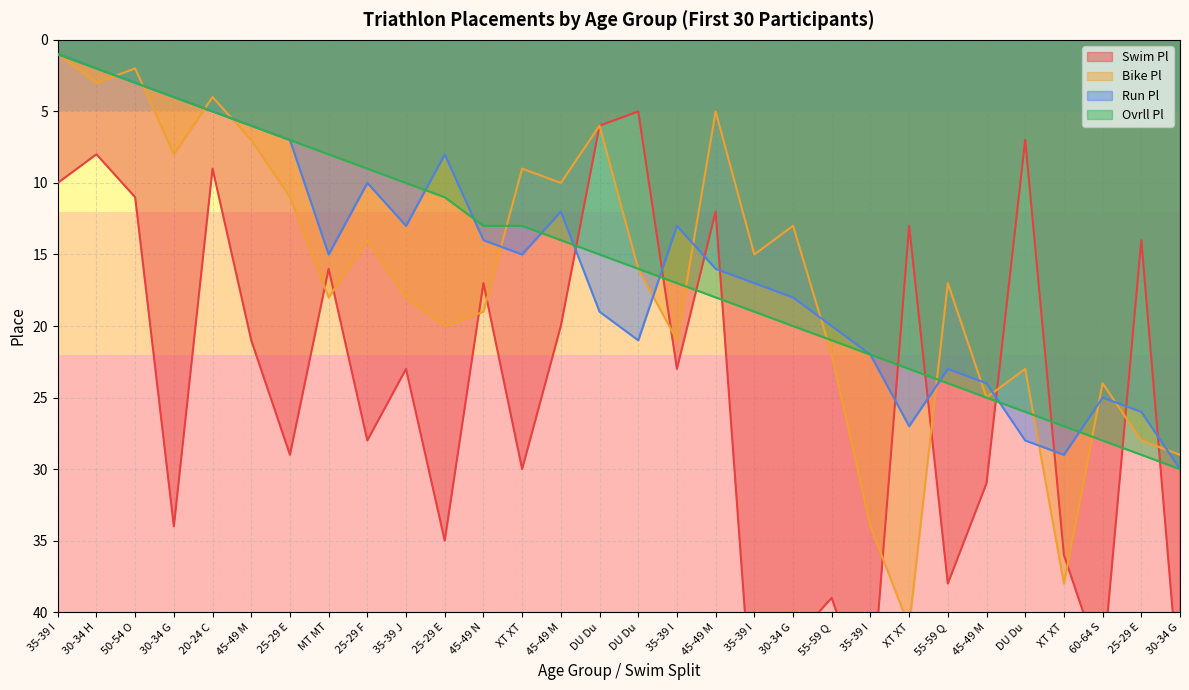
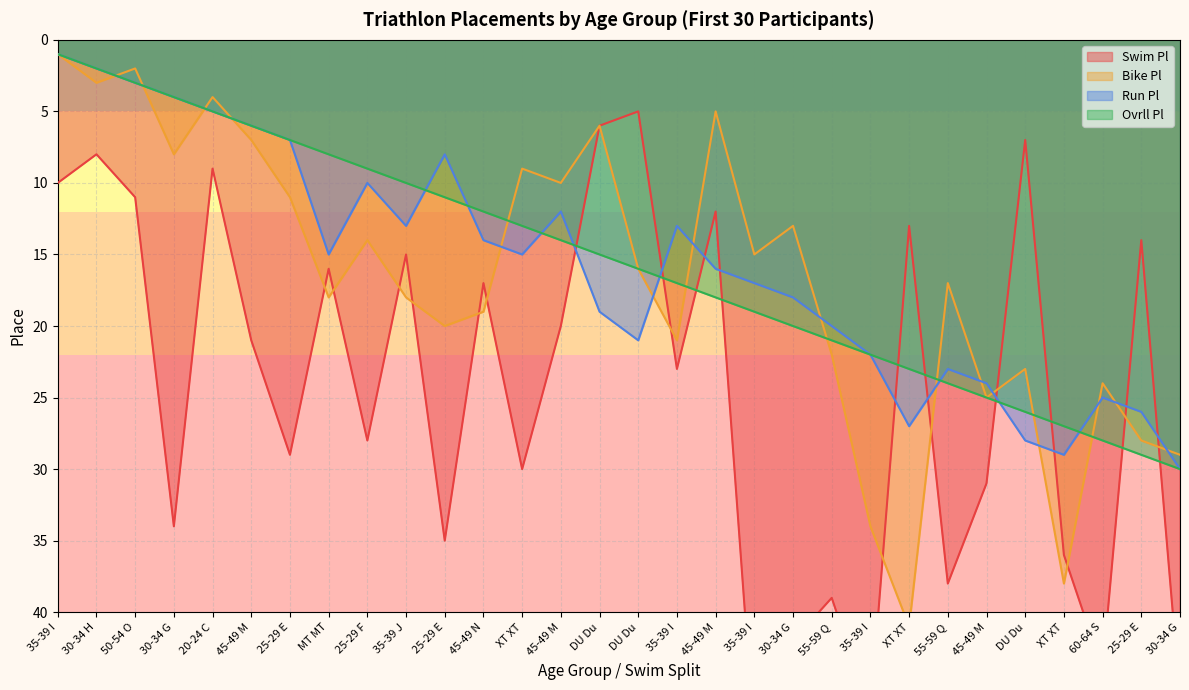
Swim Pl, 35-39 J: 23 -> 15
Ovrll Pl, 45-49 N: 13 -> 12
